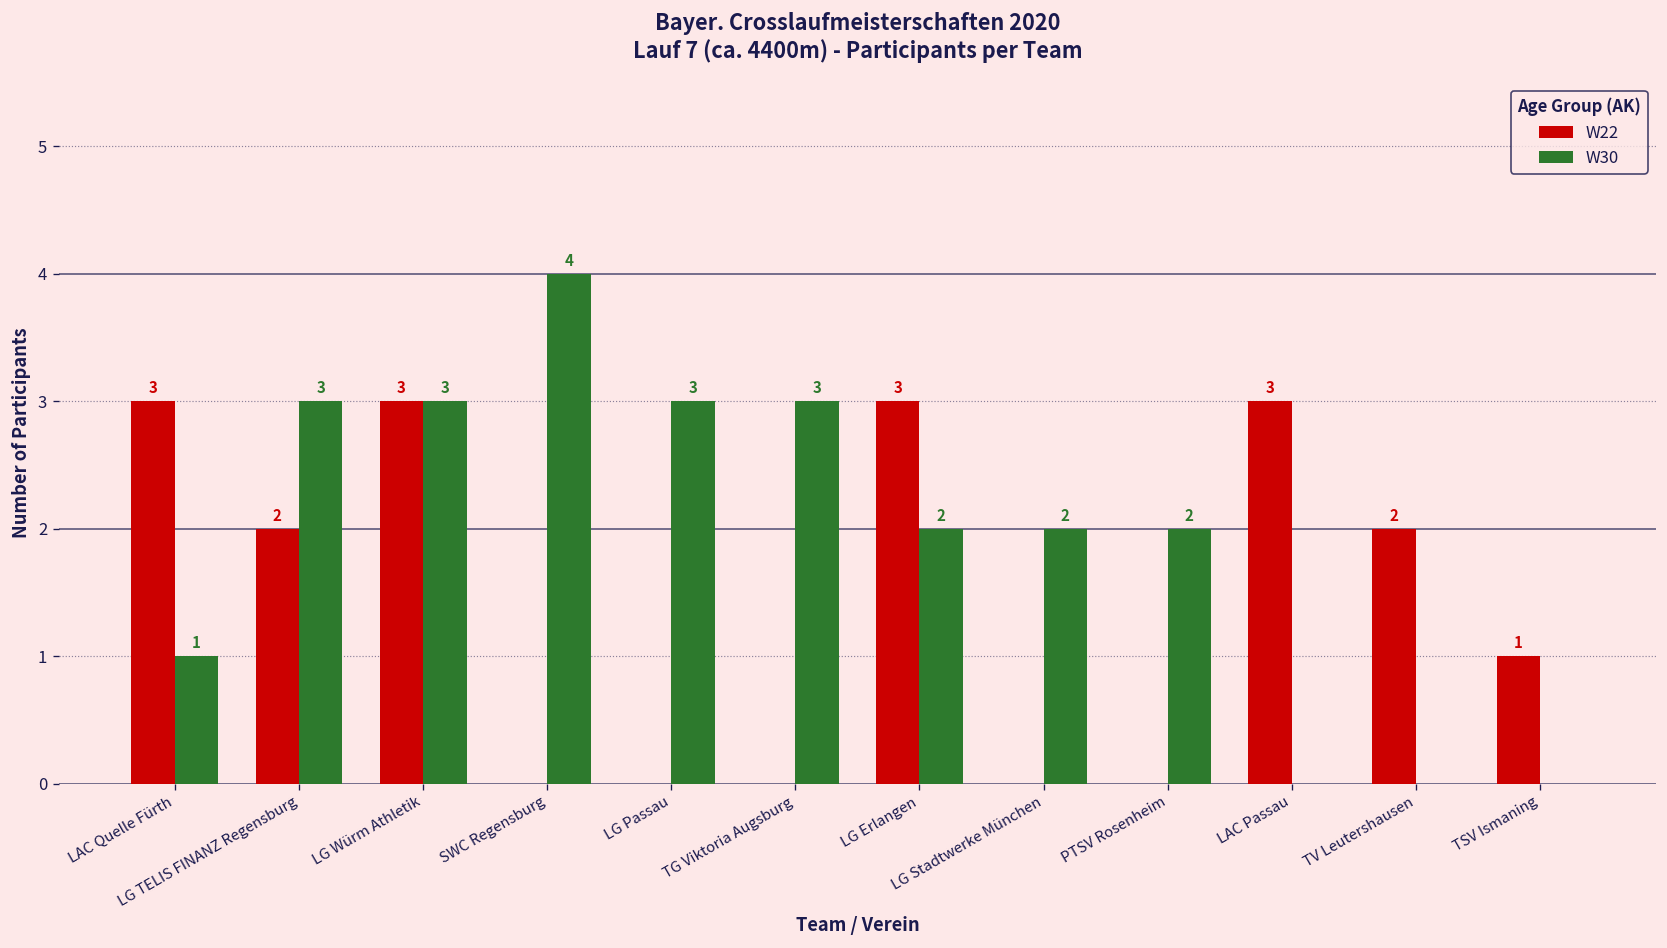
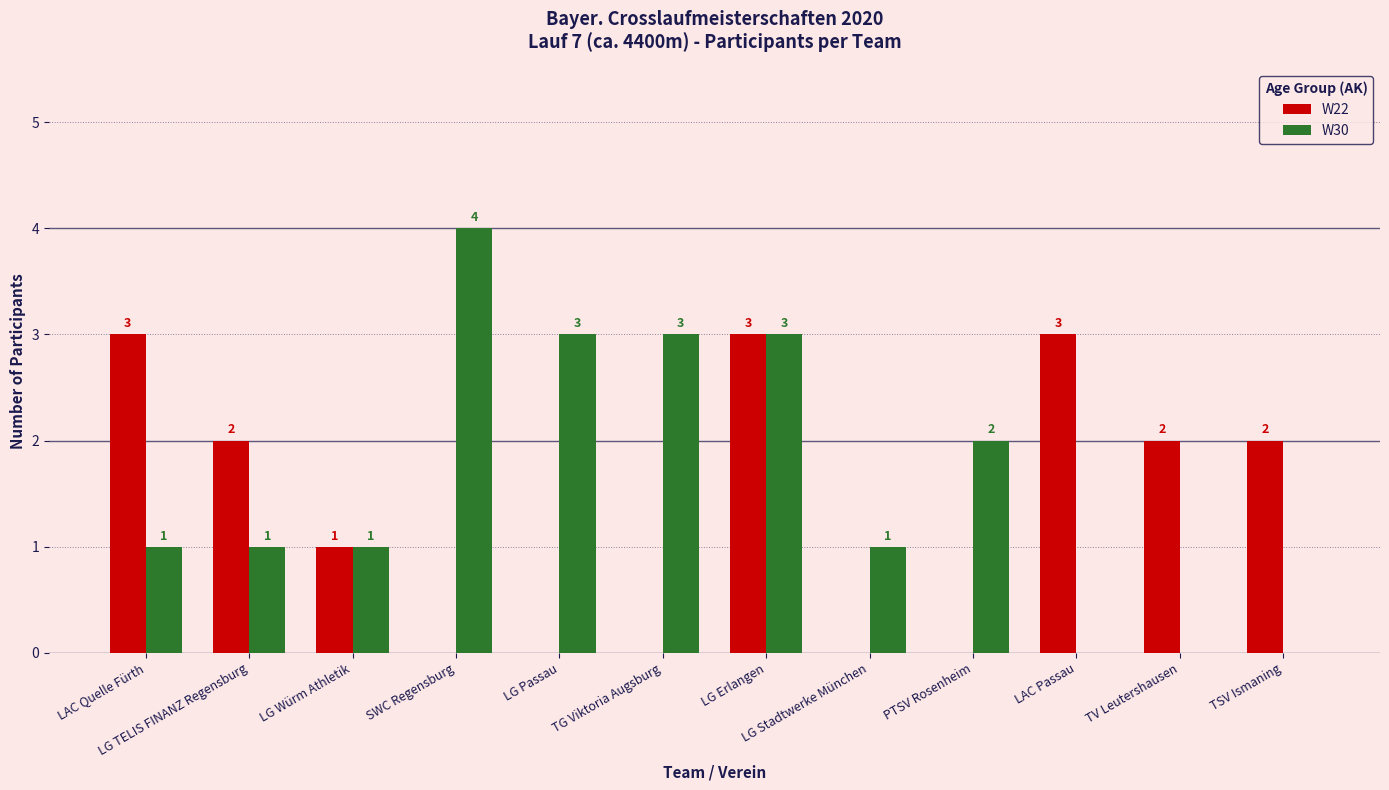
W30, LG TELIS FINANZ Regensburg: 3 -> 1
W22, LG Würm Athletik: 3 -> 1
W30, LG Würm Athletik: 3 -> 1
W30, LG Erlangen: 2 -> 3
W30, LG Stadtwerke München: 2 -> 1
W22, TSV Ismaning: 1 -> 2
